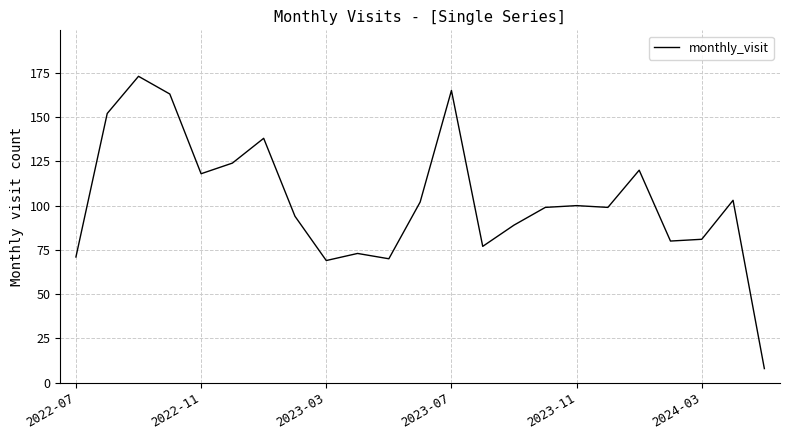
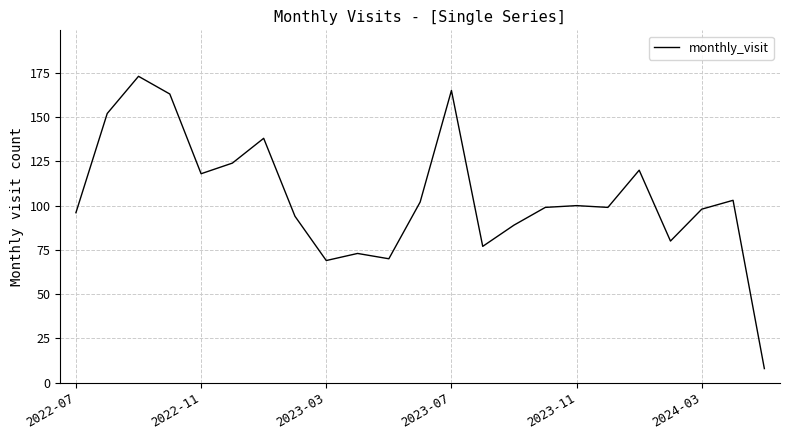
2022-07: 71 -> 96
2024-03: 81 -> 98
